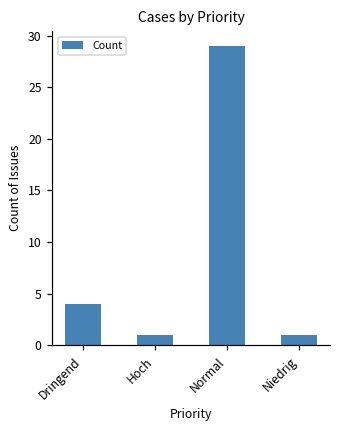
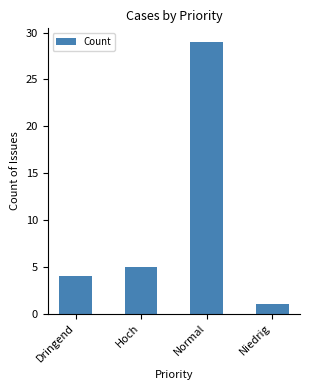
Hoch: 1 -> 5
